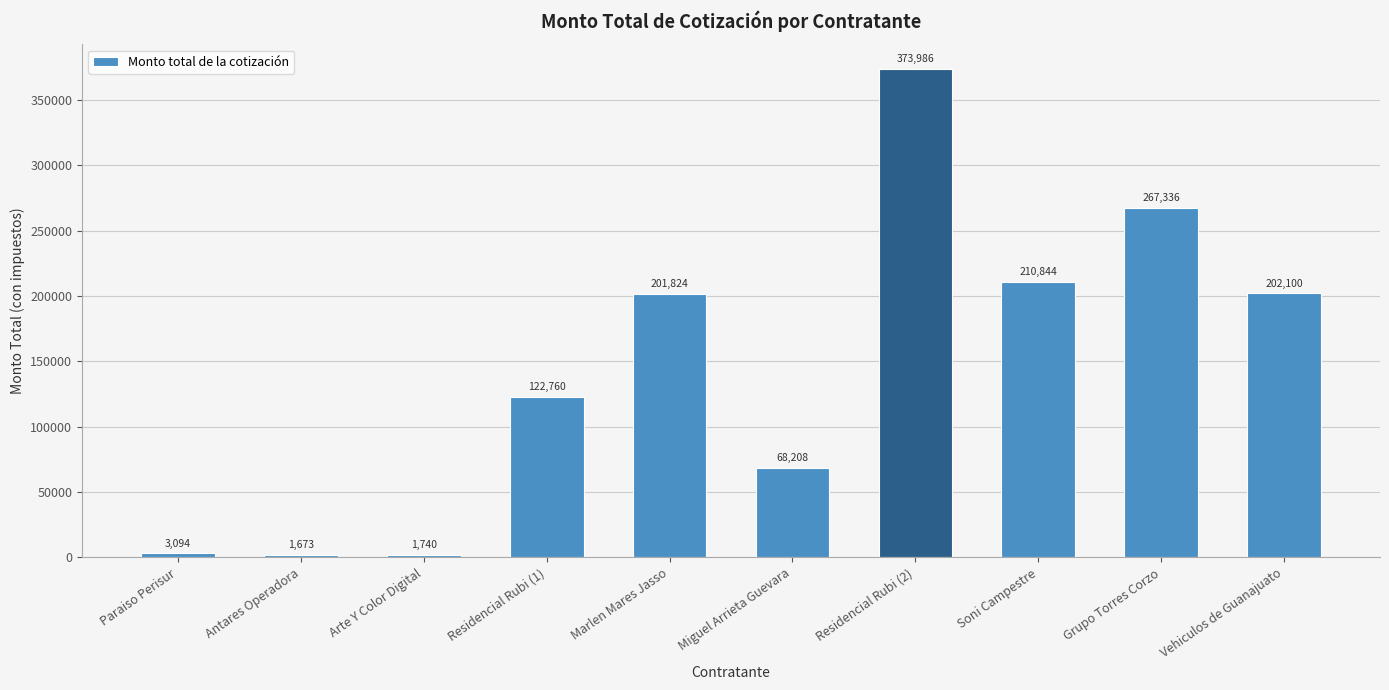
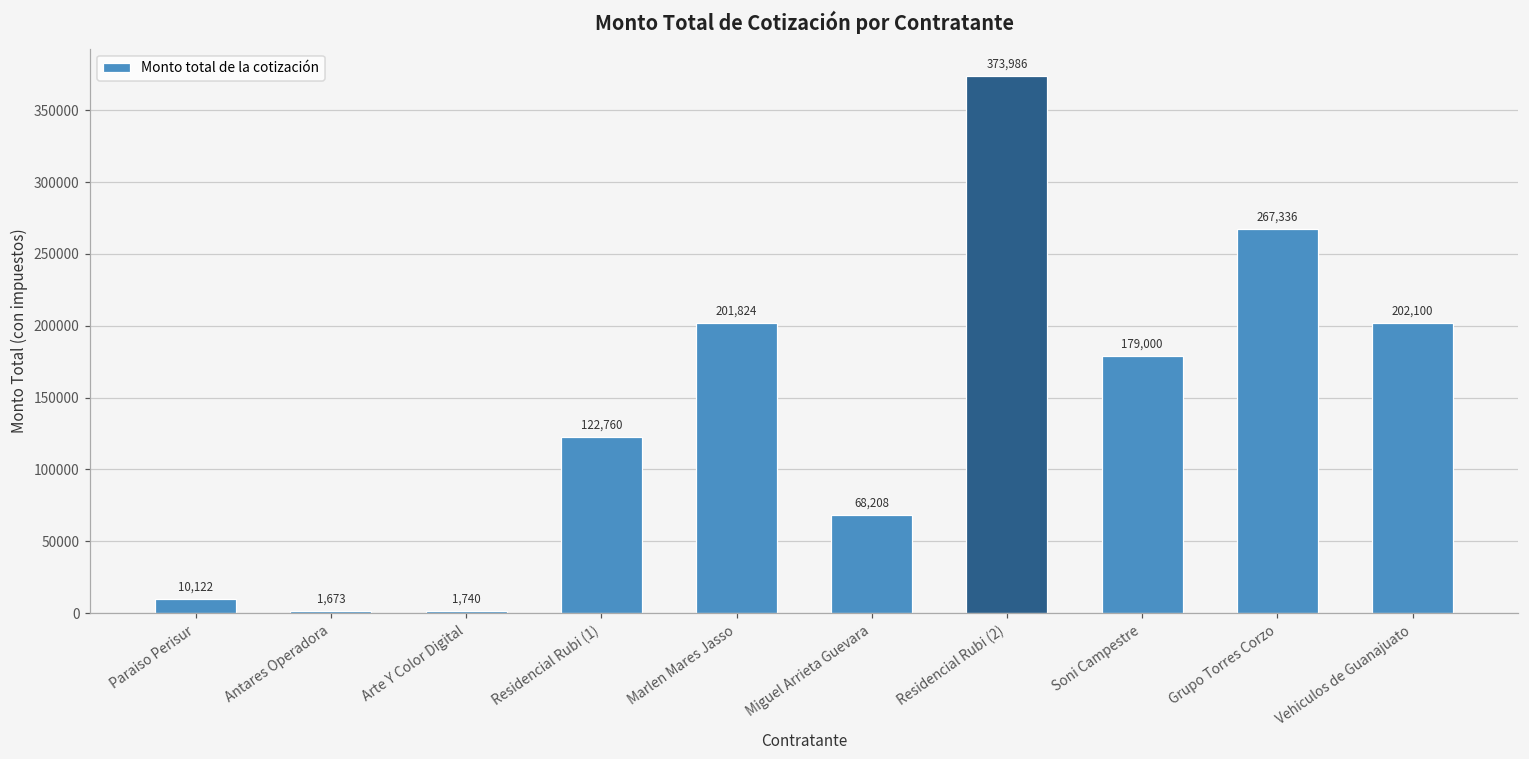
Paraiso Perisur: 3,094 -> 10,122
Soni Campestre: 210,844 -> 179,000
